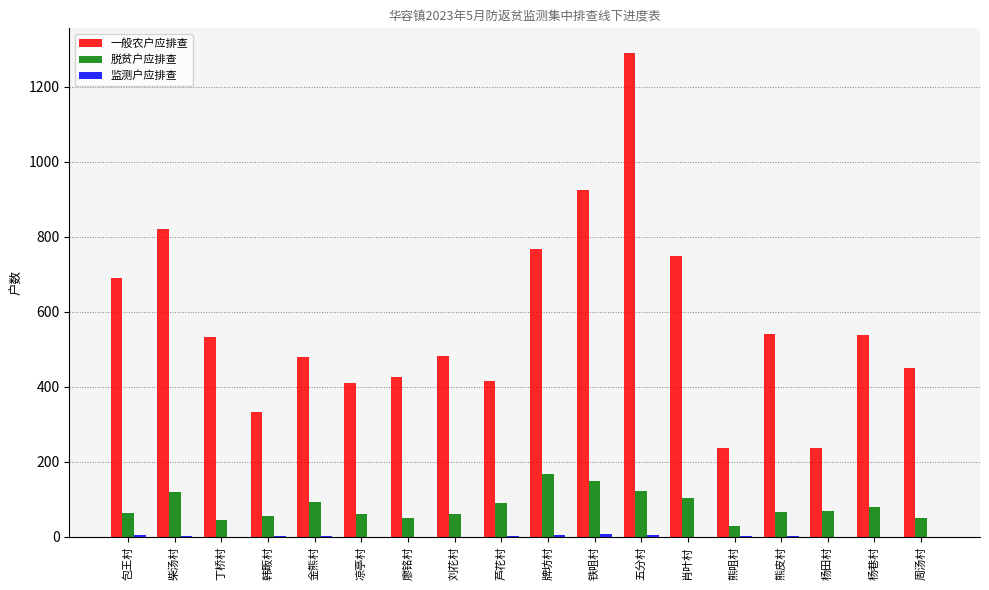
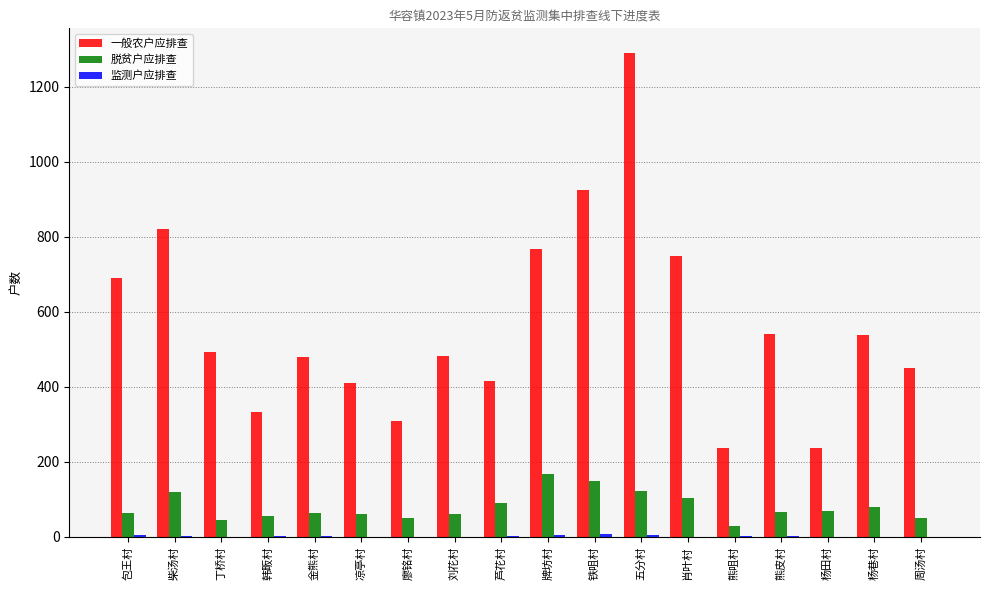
一般农户应排查, 丁桥村: 530 -> 490
脱贫户应排查, 金熊村: 90 -> 70
一般农户应排查, 廖铭村: 430 -> 310
